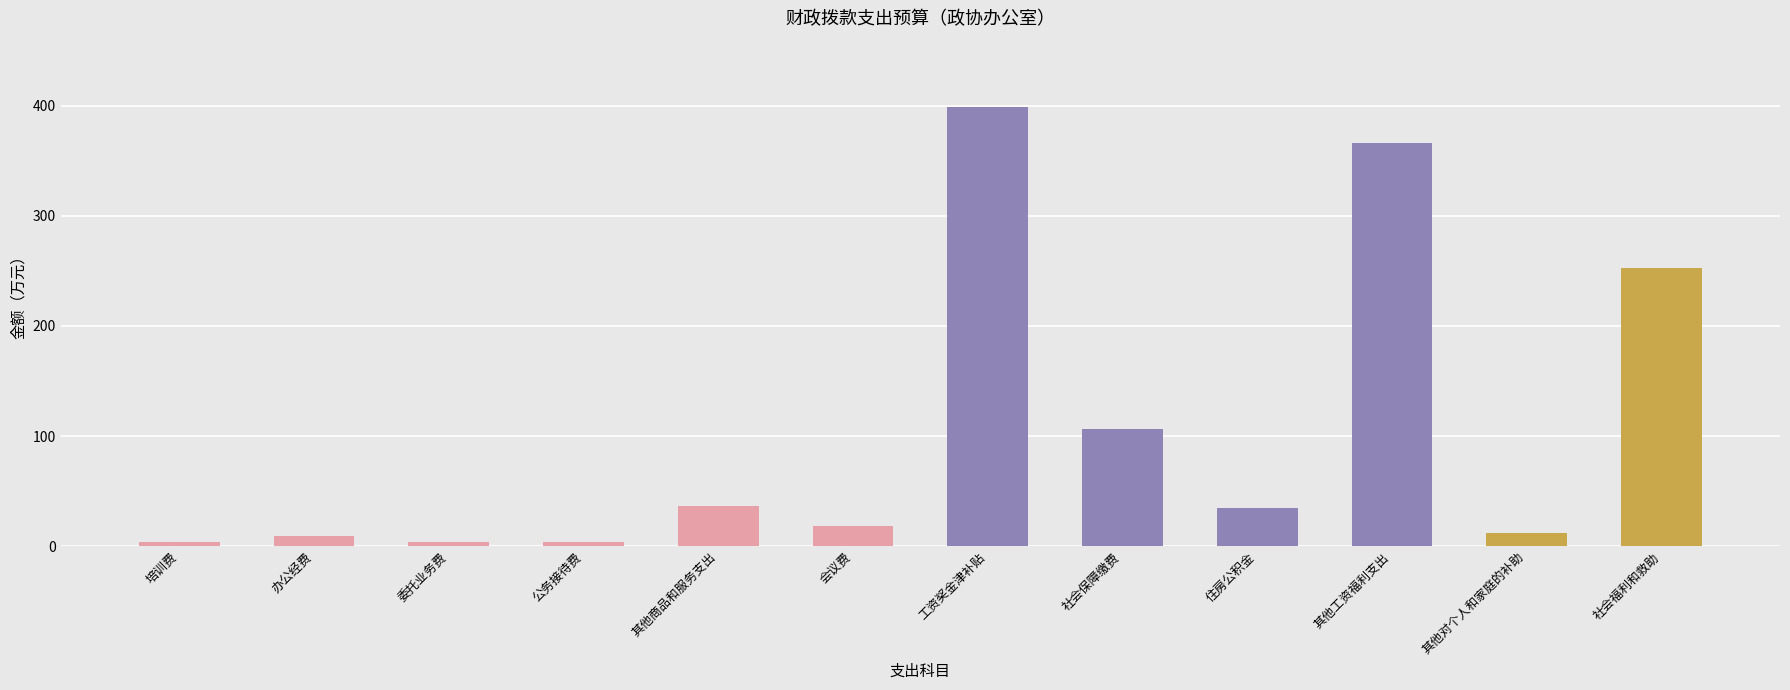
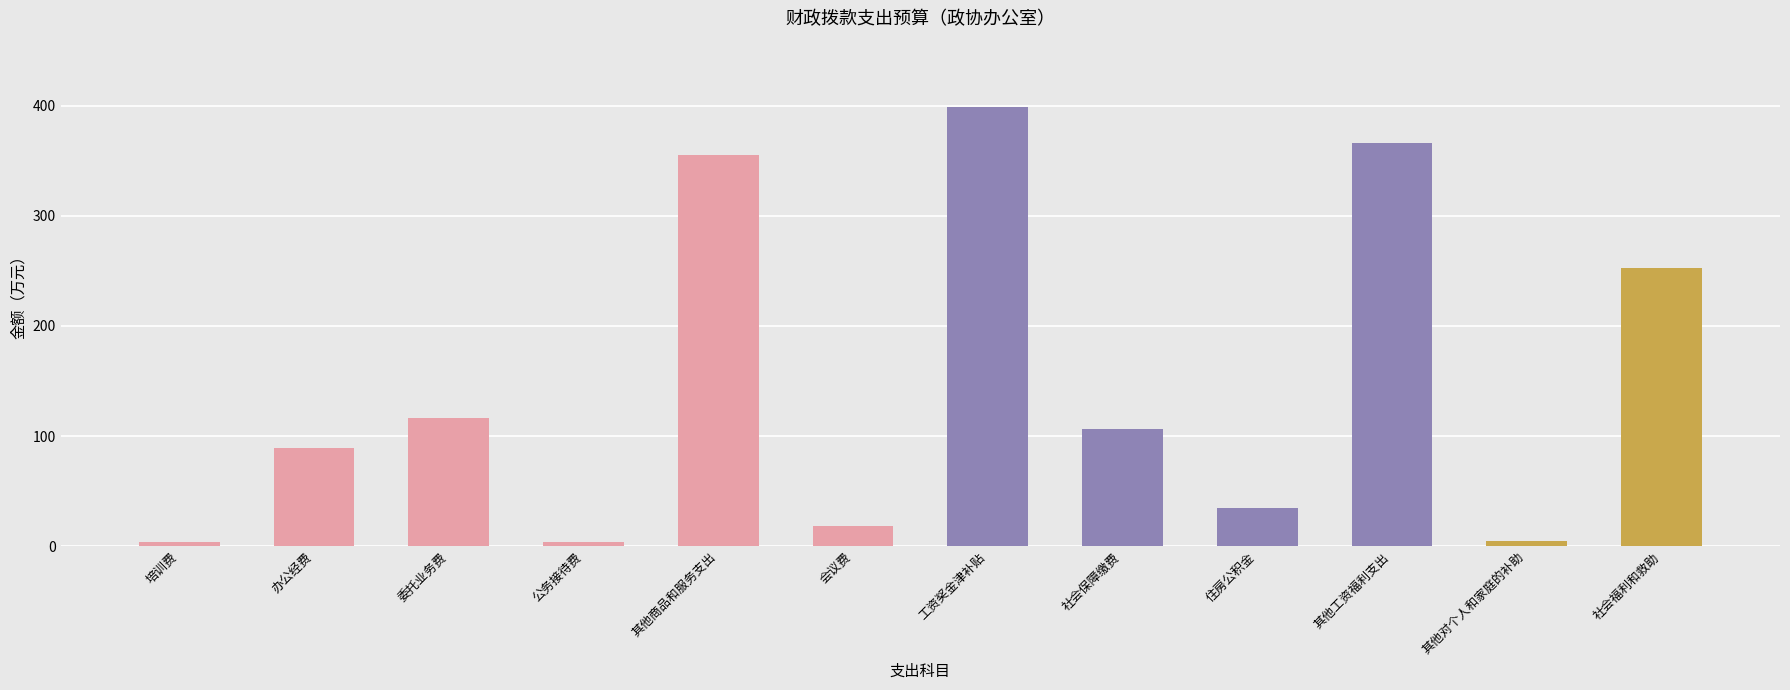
办公经费: 9 -> 89
委托业务费: 4 -> 117
其他商品和服务支出: 36 -> 355
其他对个人和家庭的补助: 12 -> 4
